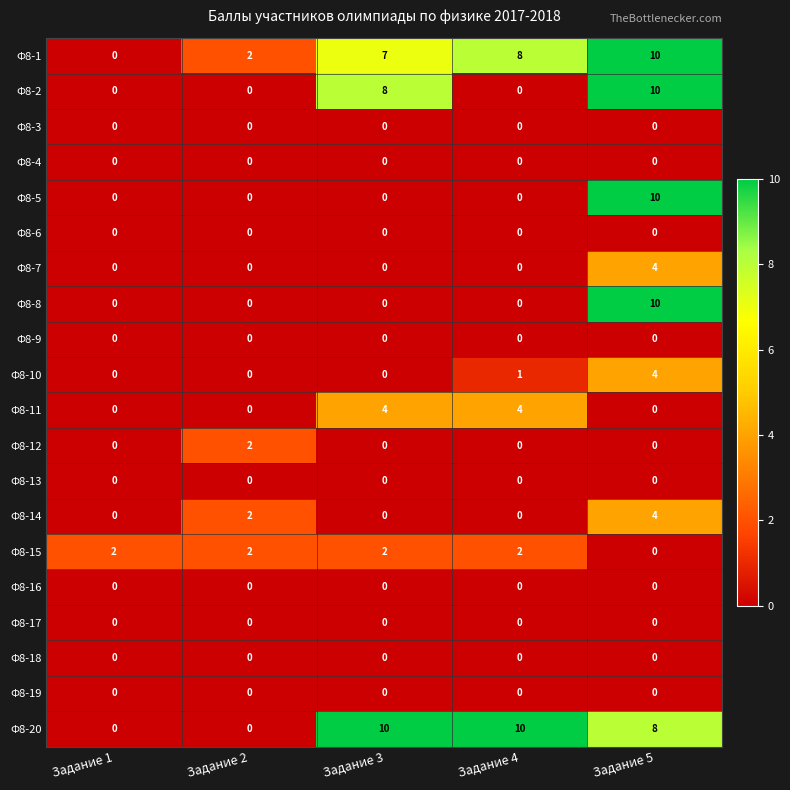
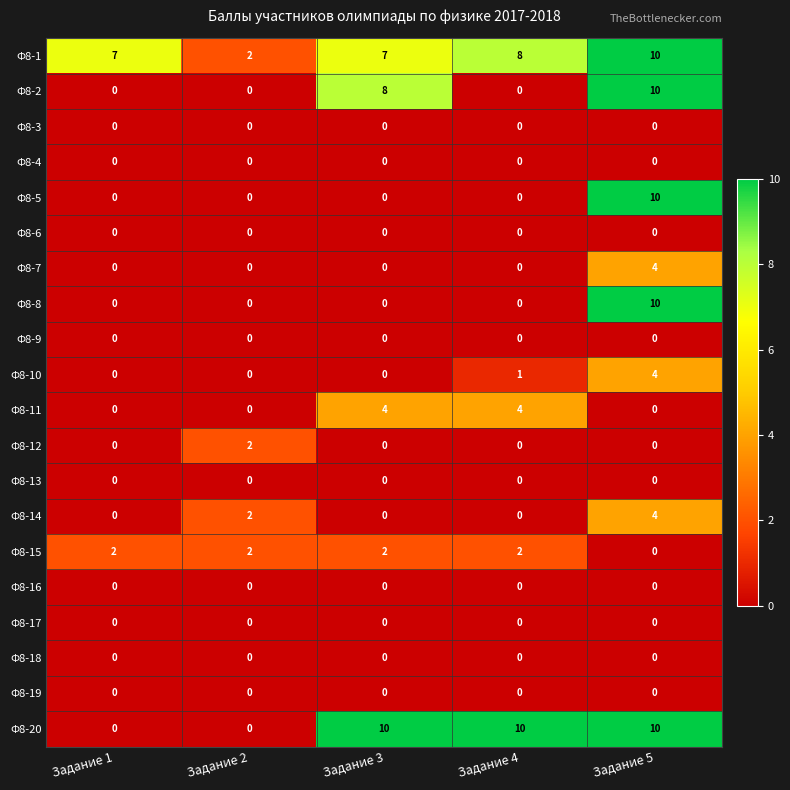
Ф8-1, Задание 1: 0 -> 7
Ф8-20, Задание 5: 8 -> 10
